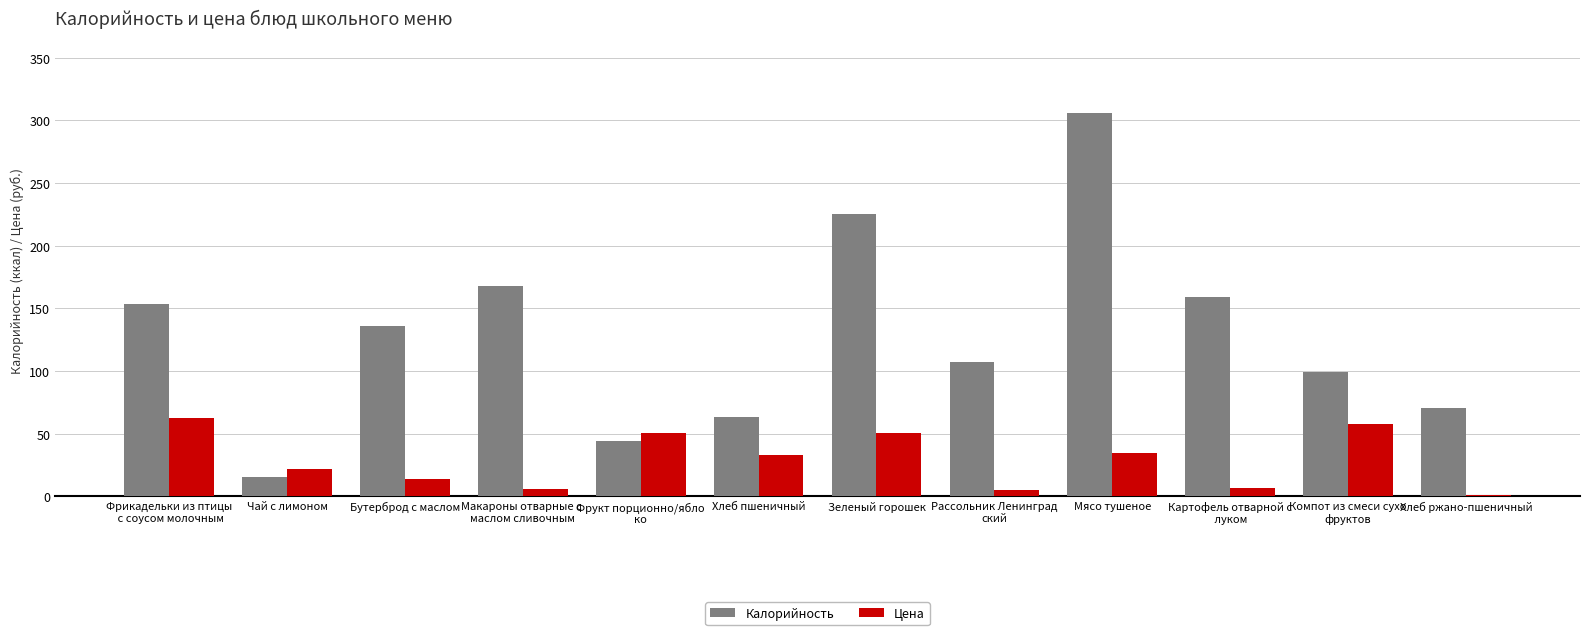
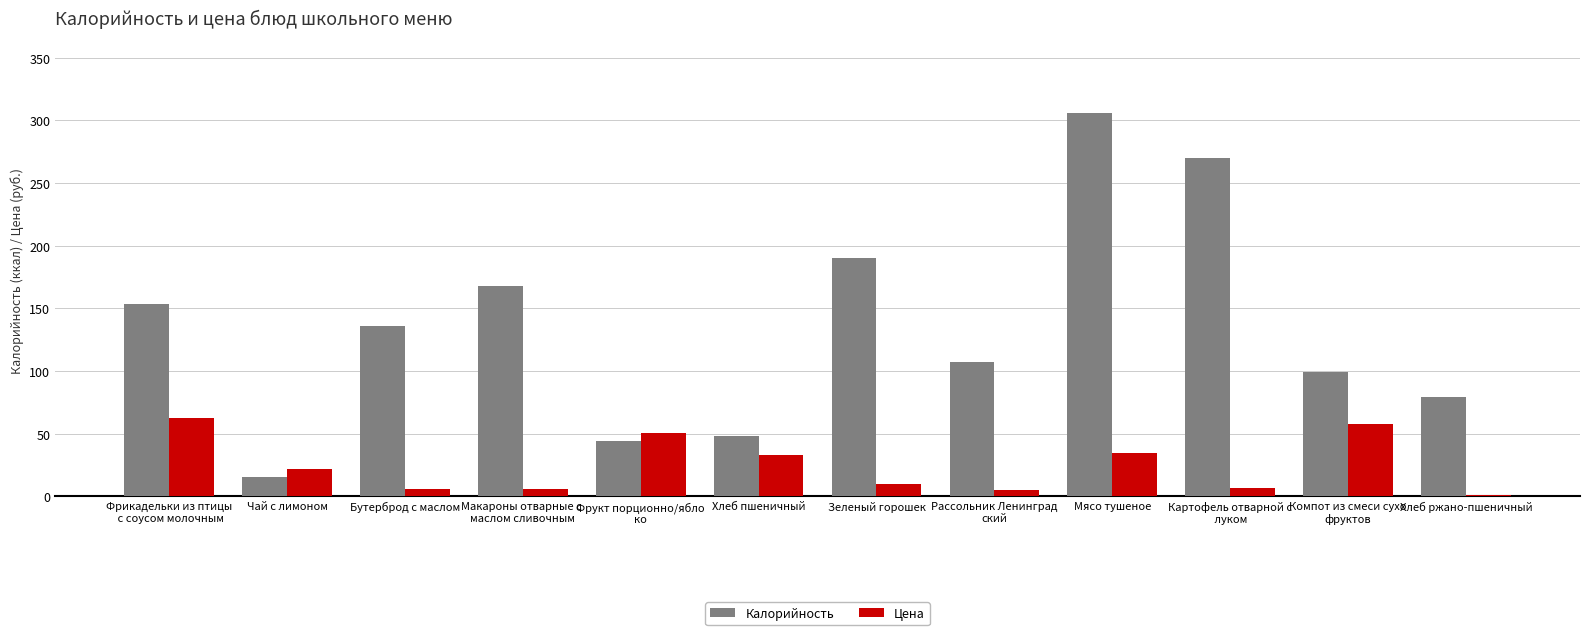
Цена, Бутерброд с маслом: 14 -> 6
Калорийность, Хлеб пшеничный: 63 -> 48
Калорийность, Зеленый горошек: 225 -> 190
Цена, Зеленый горошек: 50 -> 10
Калорийность, Картофель отварной с луком: 159 -> 270
Калорийность, Хлеб ржано-пшеничный: 70 -> 79
